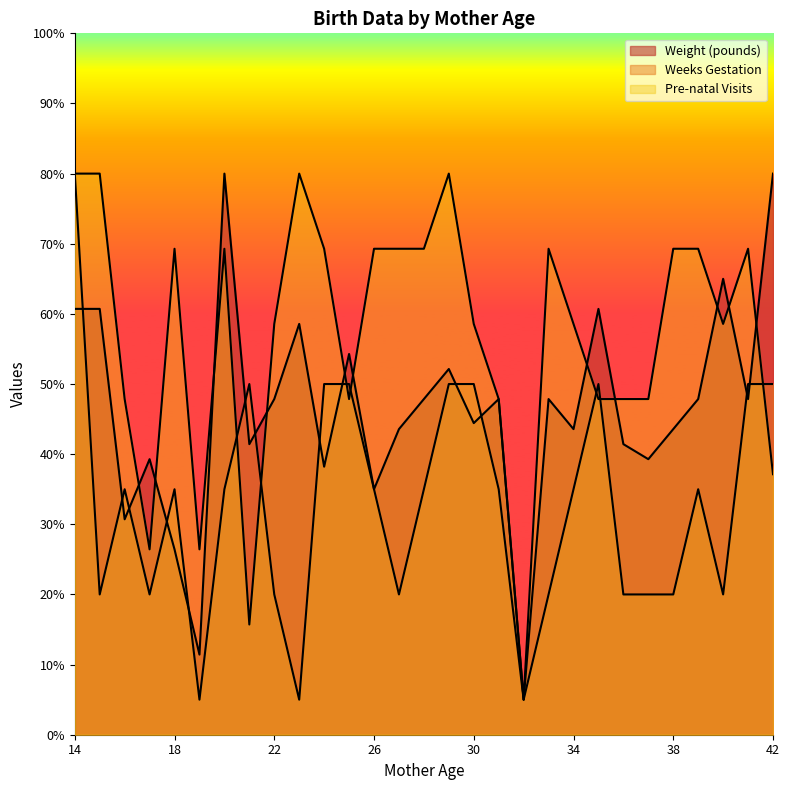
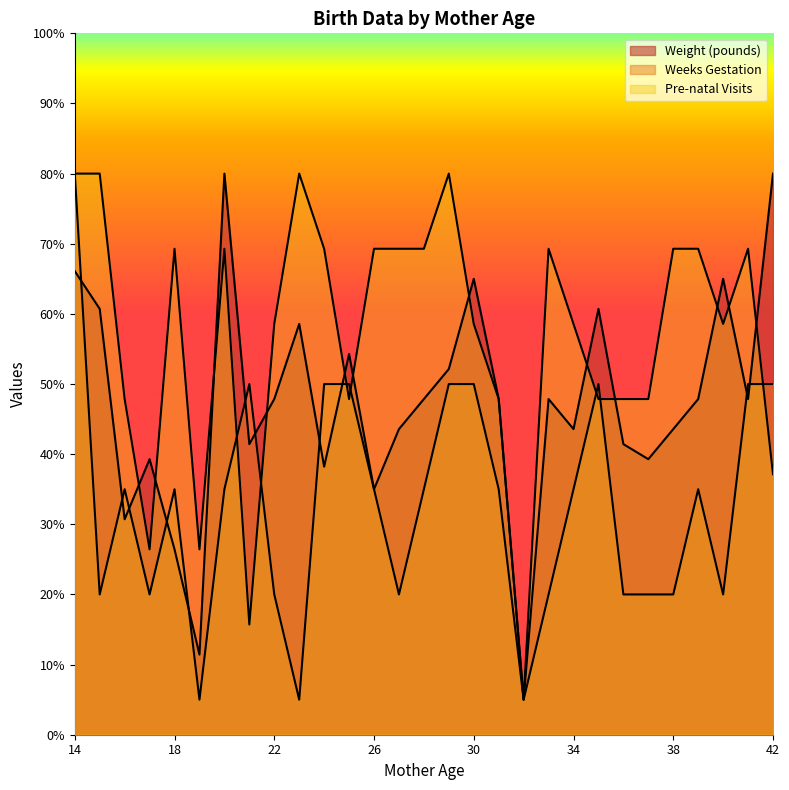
Weight (pounds), 14: 61% -> 66%
Weight (pounds), 30: 44% -> 65%
